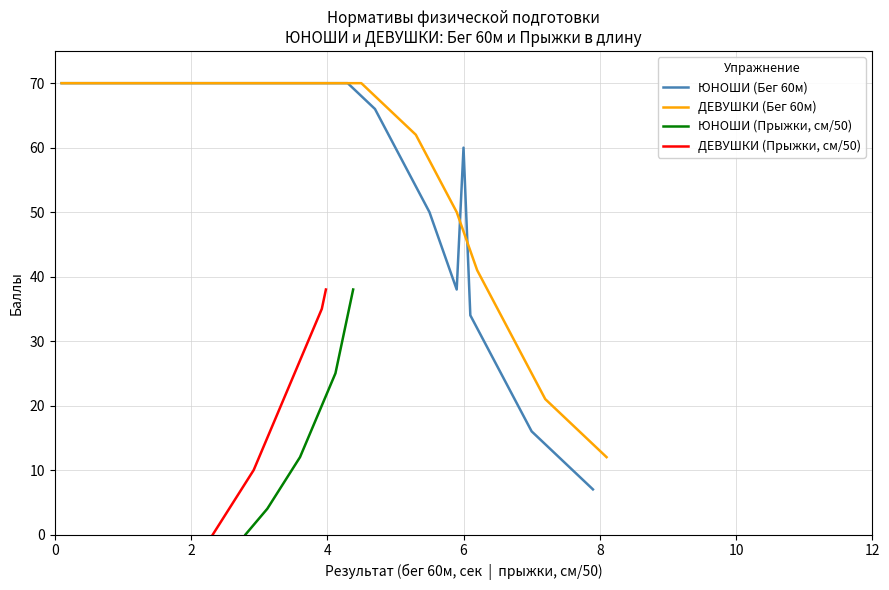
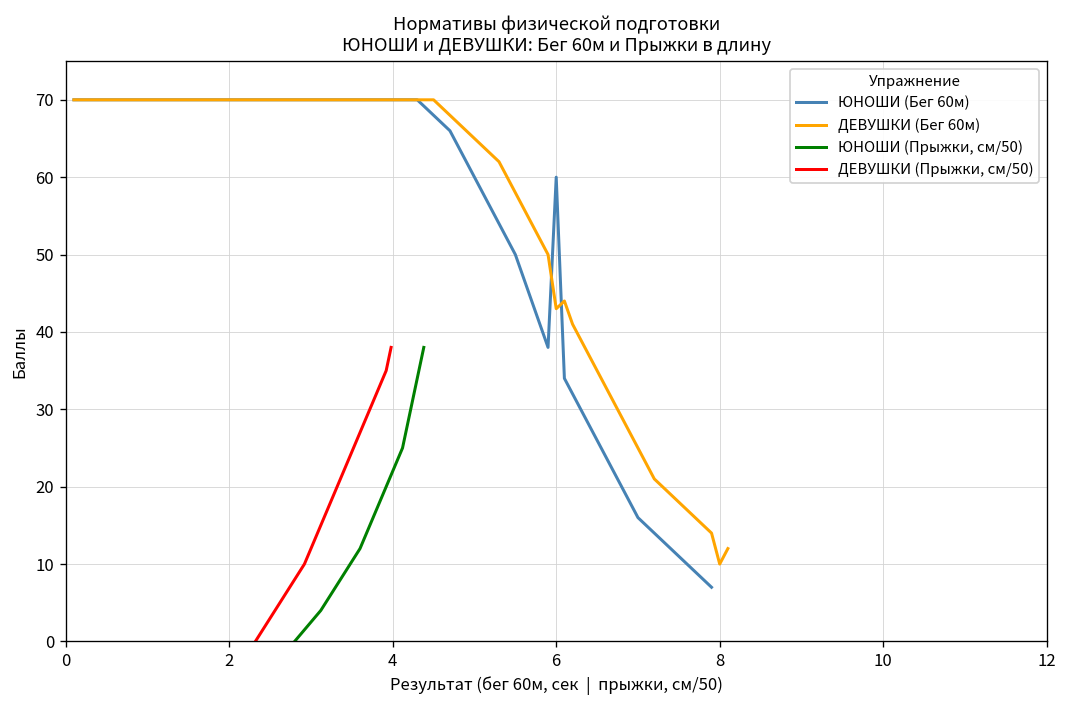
ДЕВУШКИ (Бег 60м), 6: 47 -> 43
ДЕВУШКИ (Бег 60м), 8: 13 -> 10
